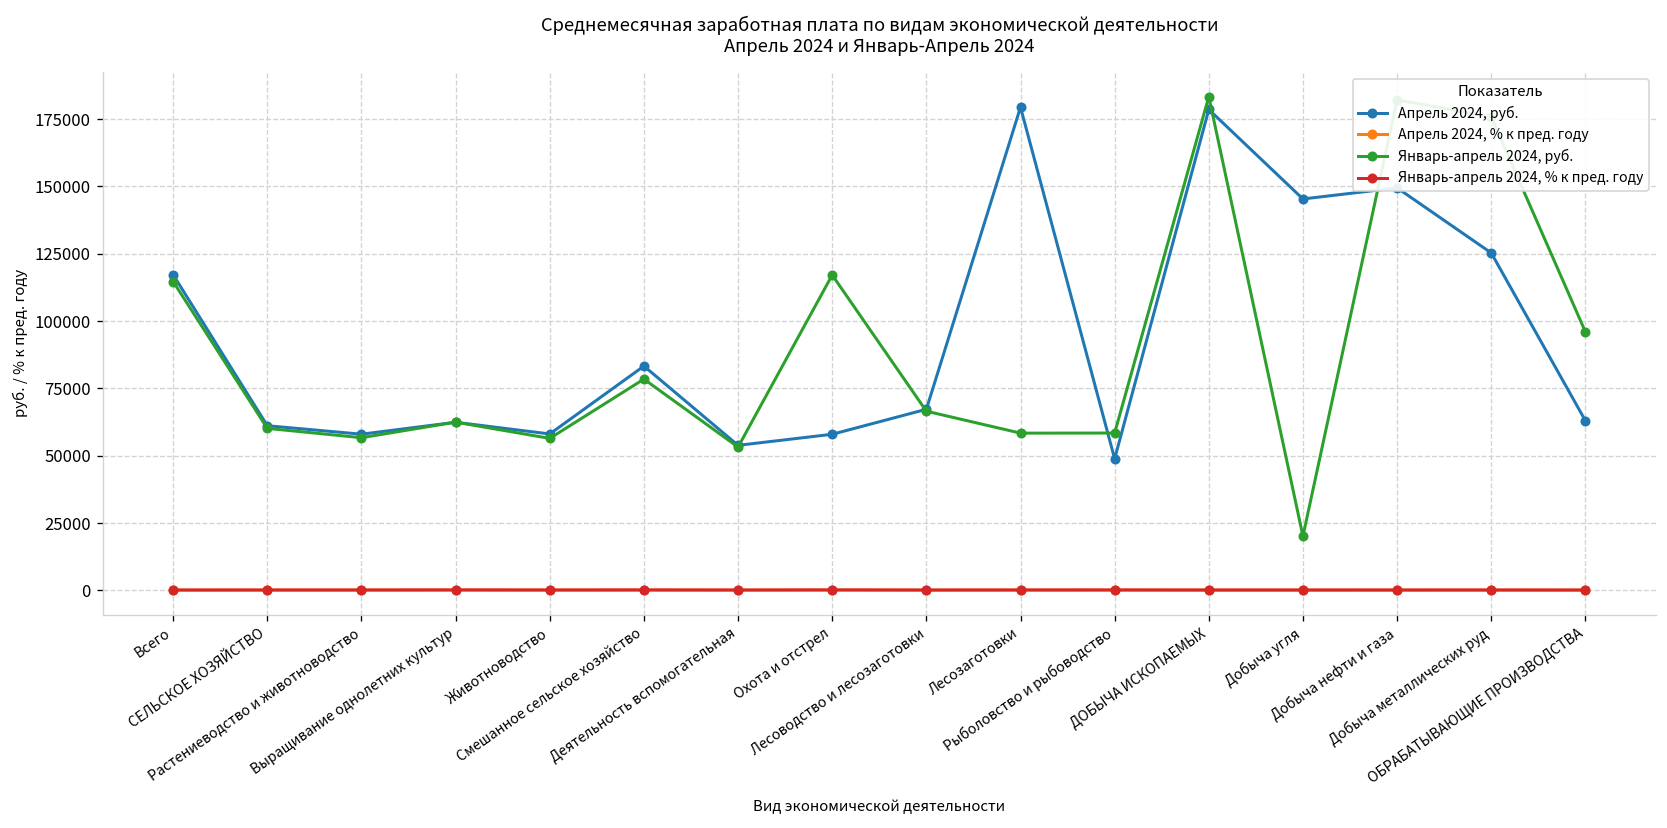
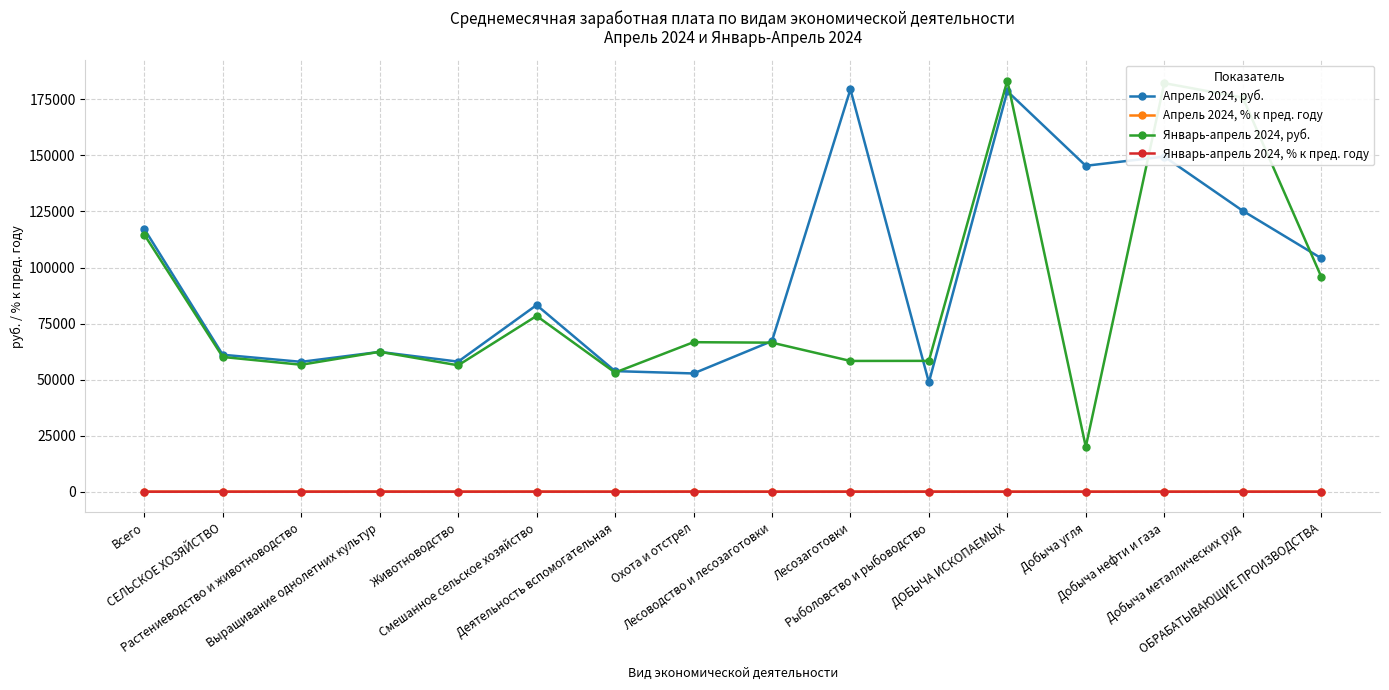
Апрель 2024, руб., Охота и отстрел: 58000 -> 53000
Январь-апрель 2024, руб., Охота и отстрел: 117000 -> 67000
Апрель 2024, руб., ОБРАБАТЫВАЮЩИЕ ПРОИЗВОДСТВА: 63000 -> 104000
